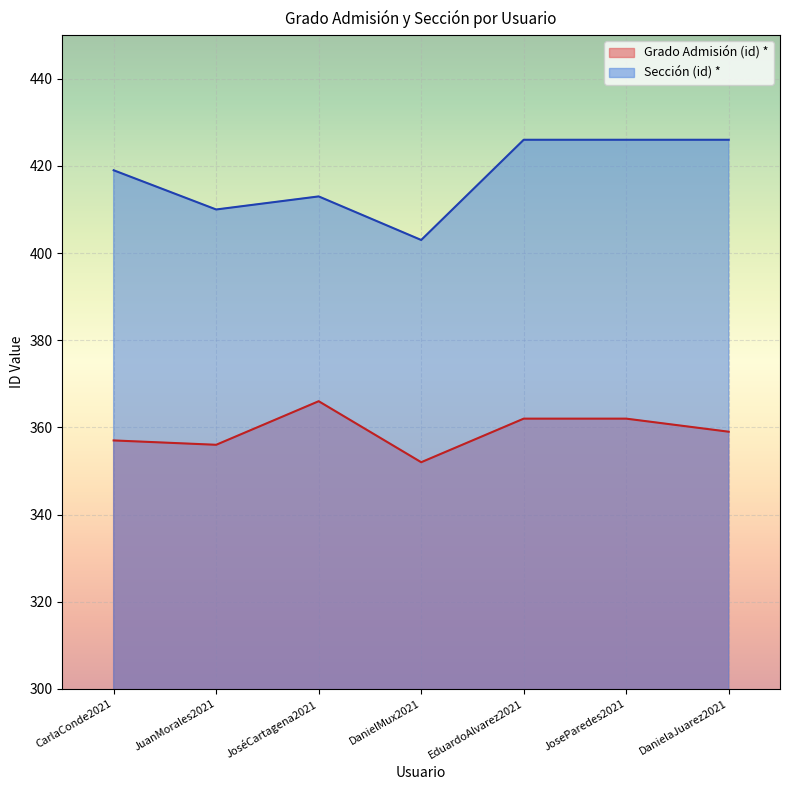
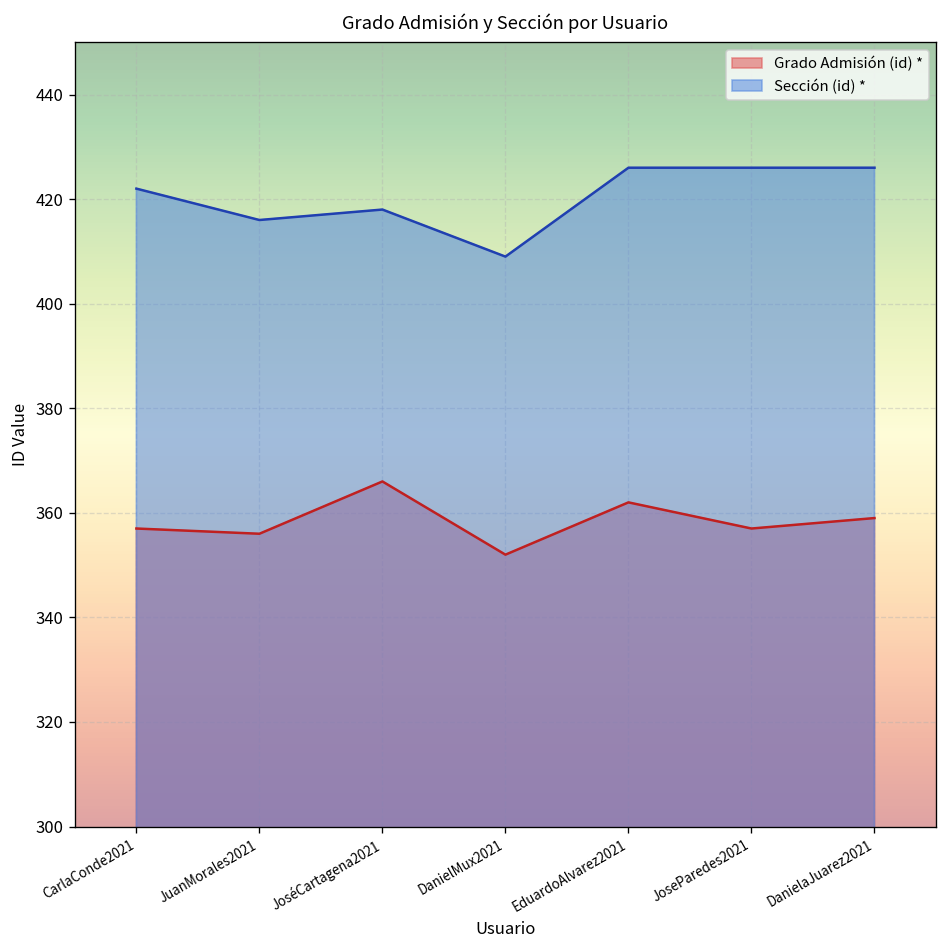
Sección (id) *, CarlaConde2021: 419 -> 422
Sección (id) *, JuanMorales2021: 410 -> 416
Sección (id) *, JoséCartagena2021: 413 -> 418
Sección (id) *, DanielMux2021: 403 -> 409
Grado Admisión (id) *, JoseParedes2021: 362 -> 357
